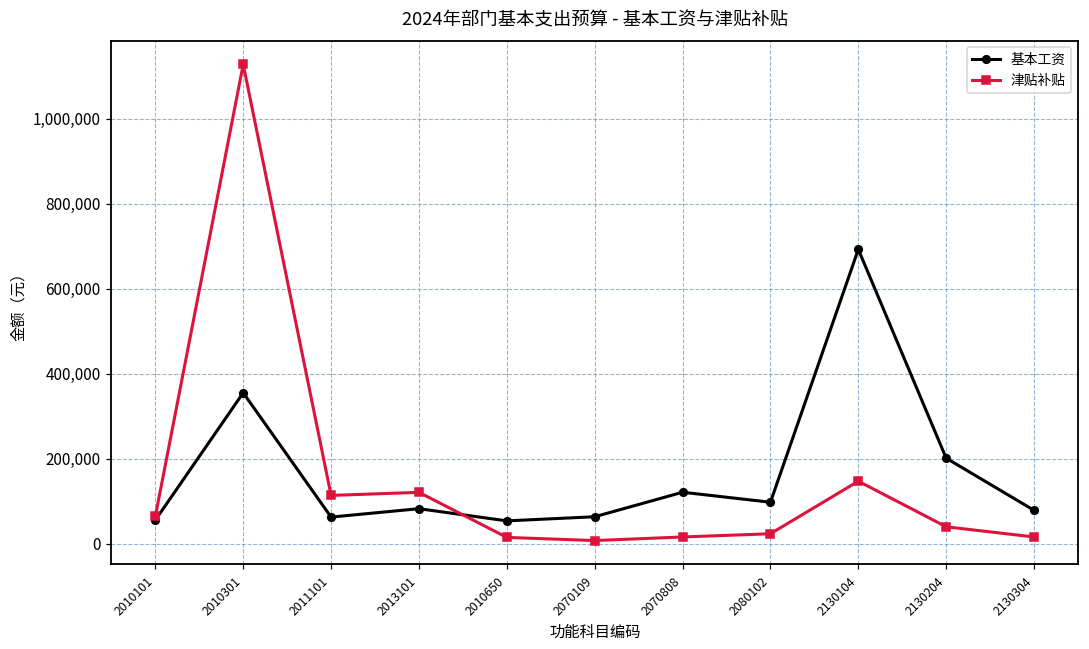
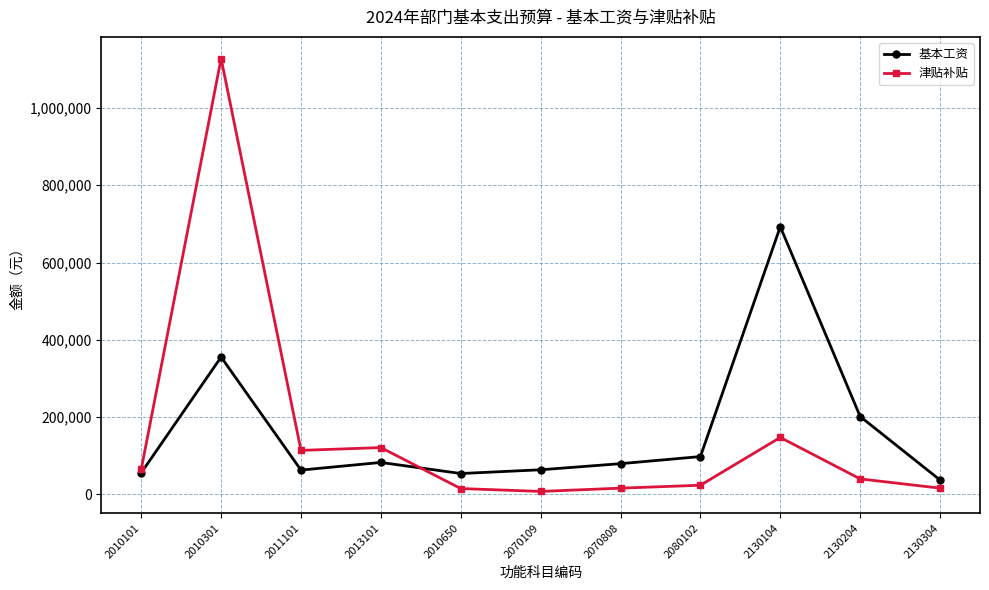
基本工资, 2070808: 120,000 -> 80,000
基本工资, 2130304: 80,000 -> 40,000
